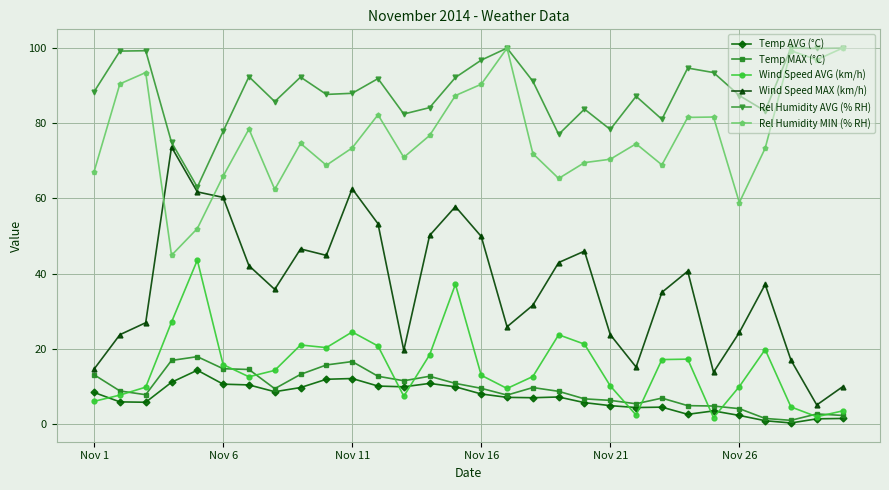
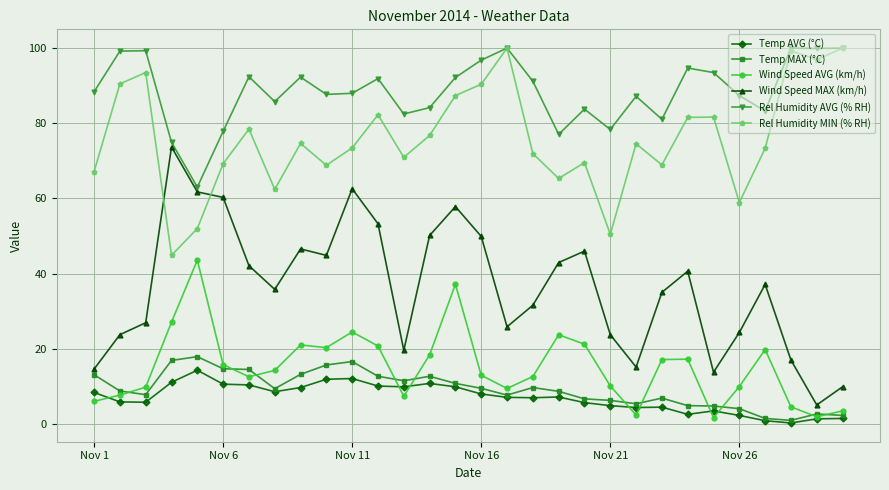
Rel Humidity MIN (% RH), Nov 6: 66 -> 69
Rel Humidity MIN (% RH), Nov 21: 70 -> 51
